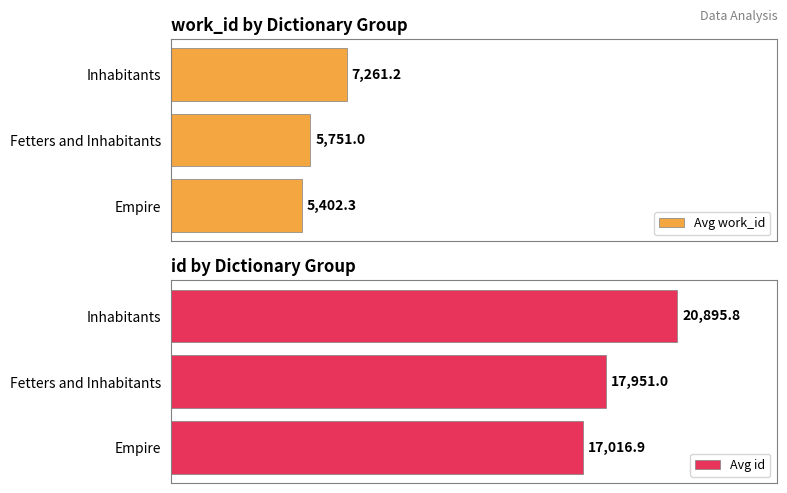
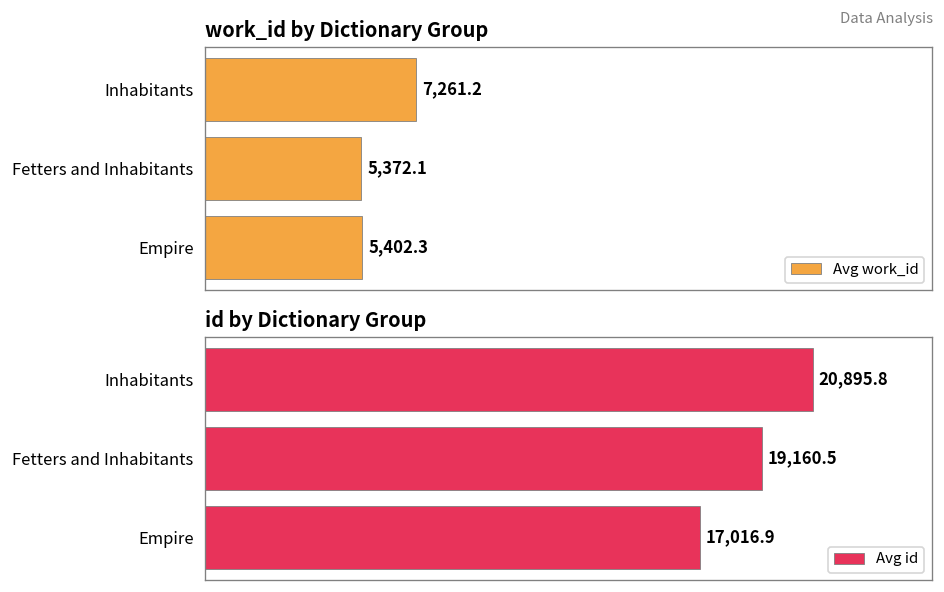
work_id by Dictionary Group, Fetters and Inhabitants: 5,751.0 -> 5,372.1
id by Dictionary Group, Fetters and Inhabitants: 17,951.0 -> 19,160.5
